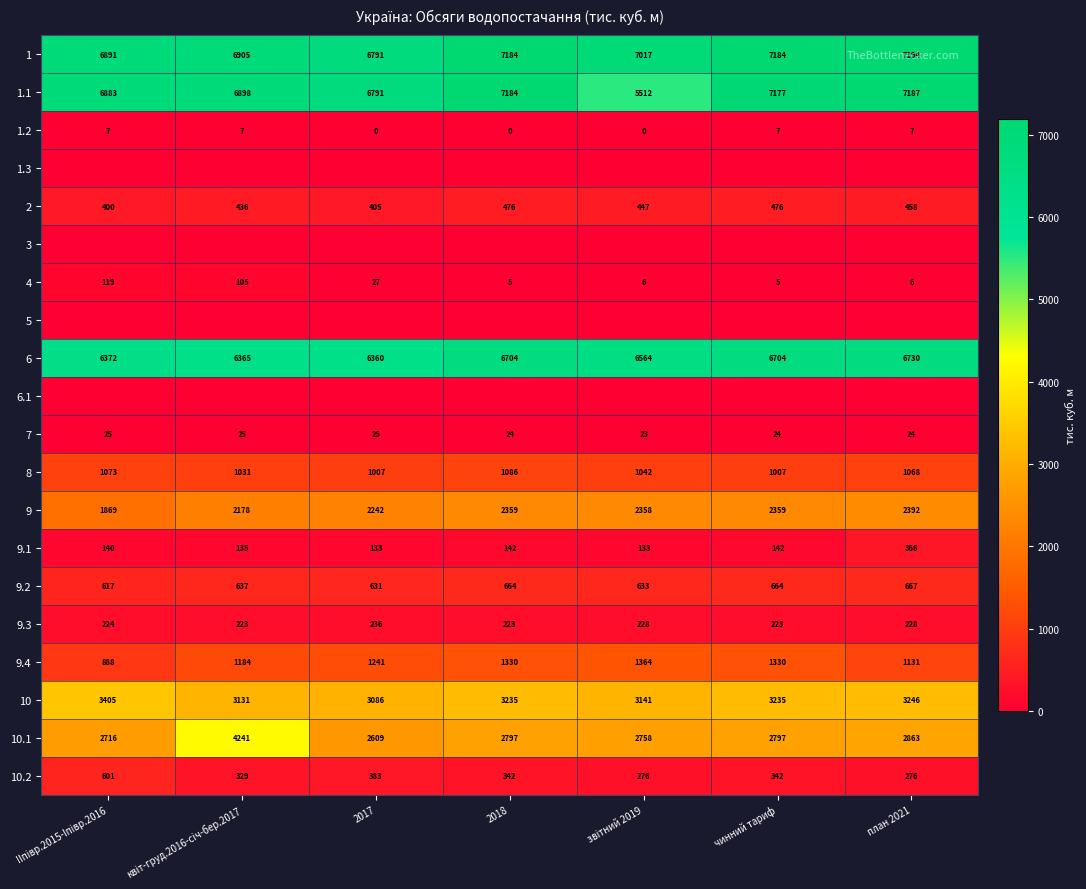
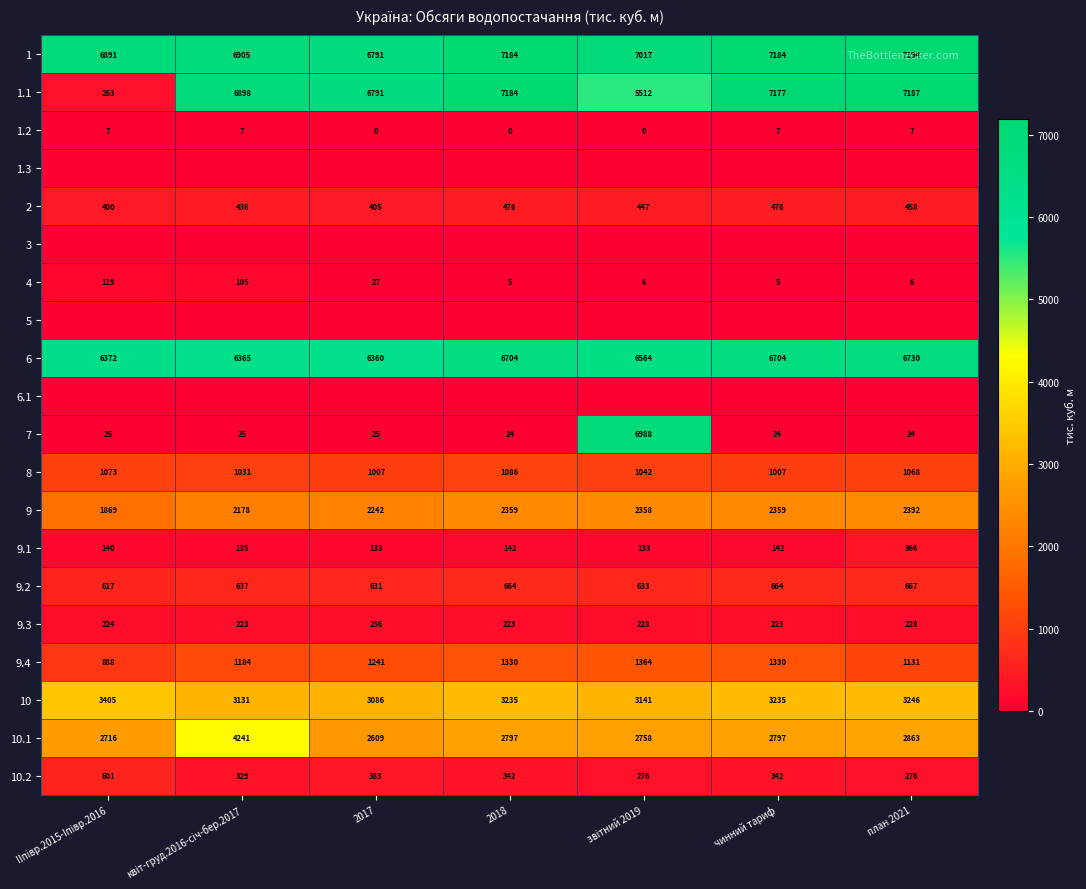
1.1, IIпівр.2015-Іпівр.2016: 6883 -> 263
7, звітний 2019: 23 -> 6988
